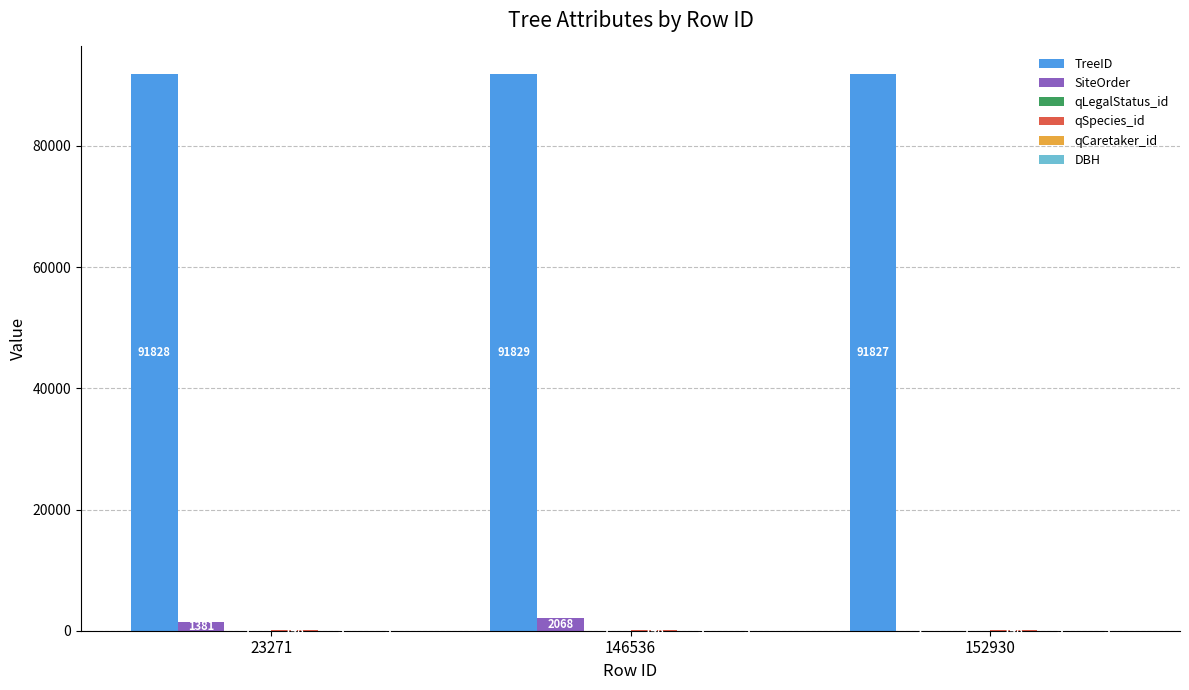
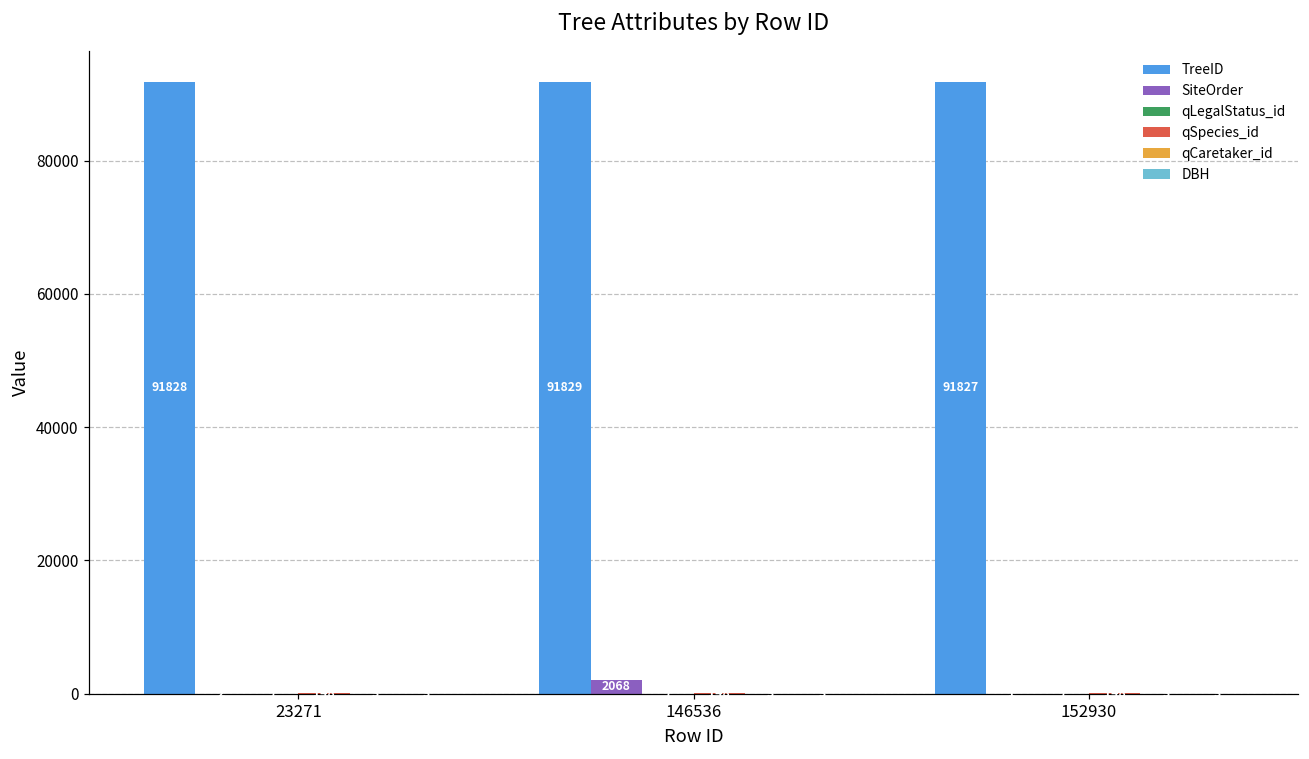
SiteOrder, 23271: 1000 -> 0
